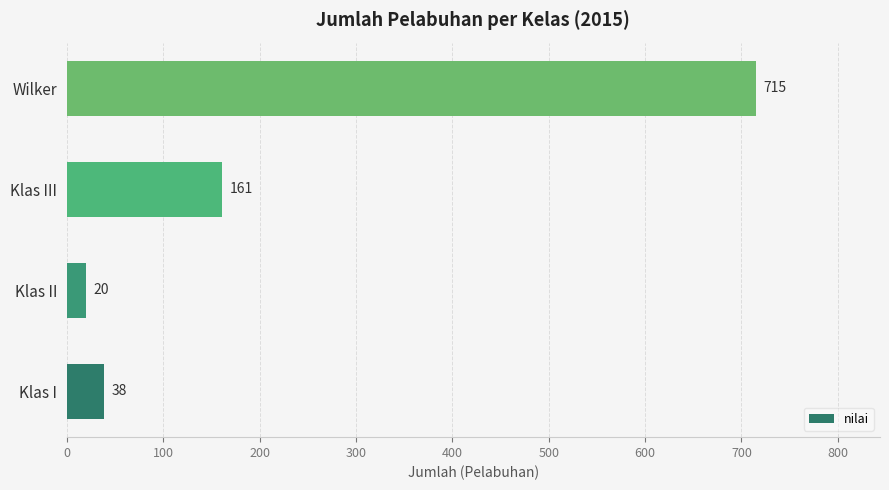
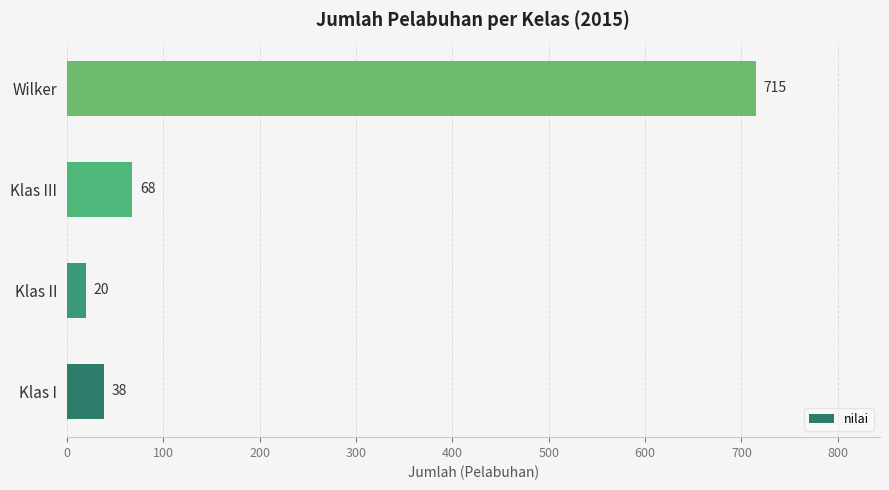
Klas III: 161 -> 68
